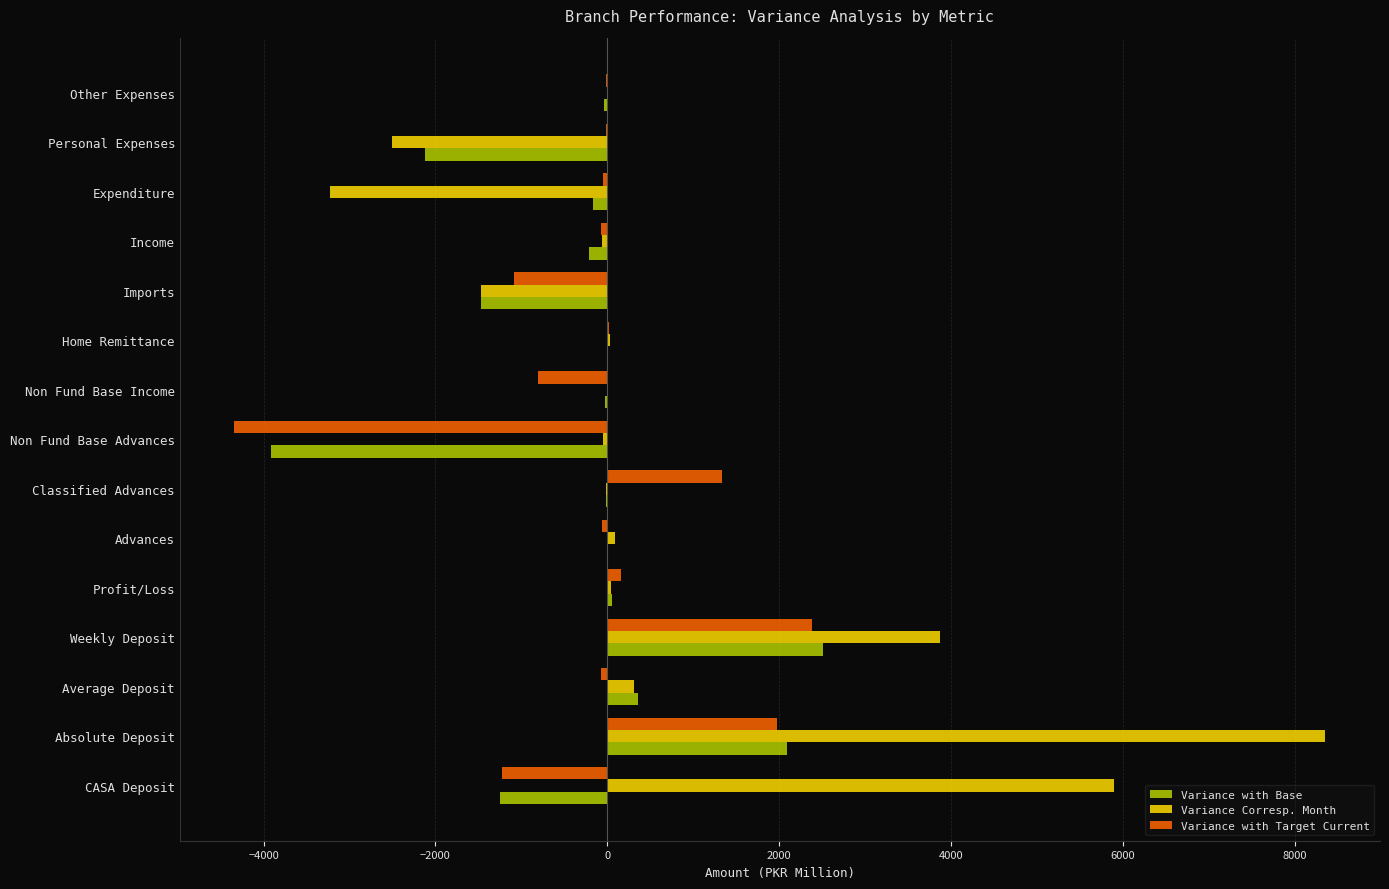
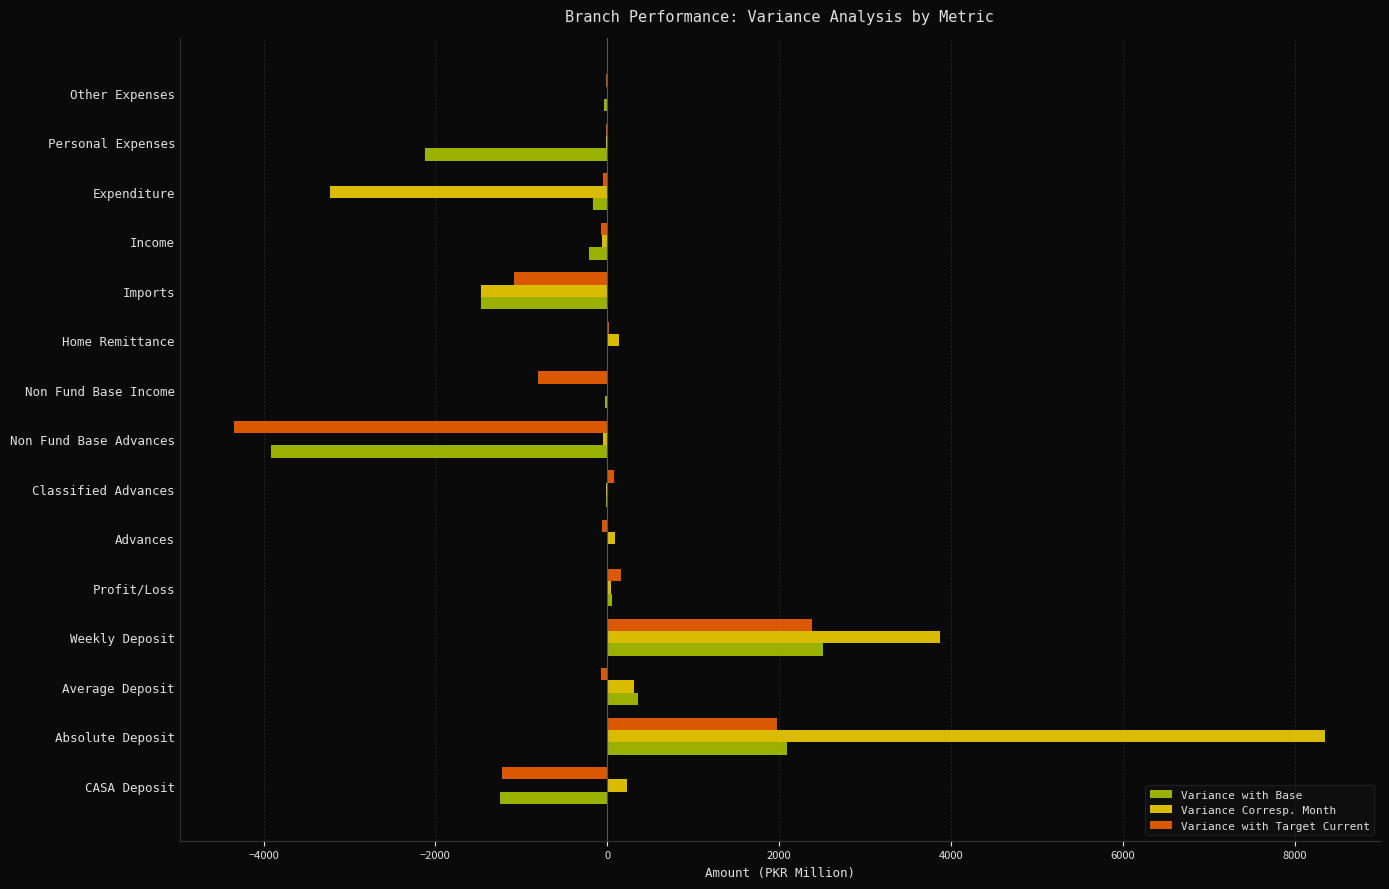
Variance Corresp. Month, Personal Expenses: -2500 -> 0
Variance Corresp. Month, Home Remittance: 0 -> 100
Variance with Target Current, Classified Advances: 1300 -> 100
Variance Corresp. Month, CASA Deposit: 5900 -> 200
